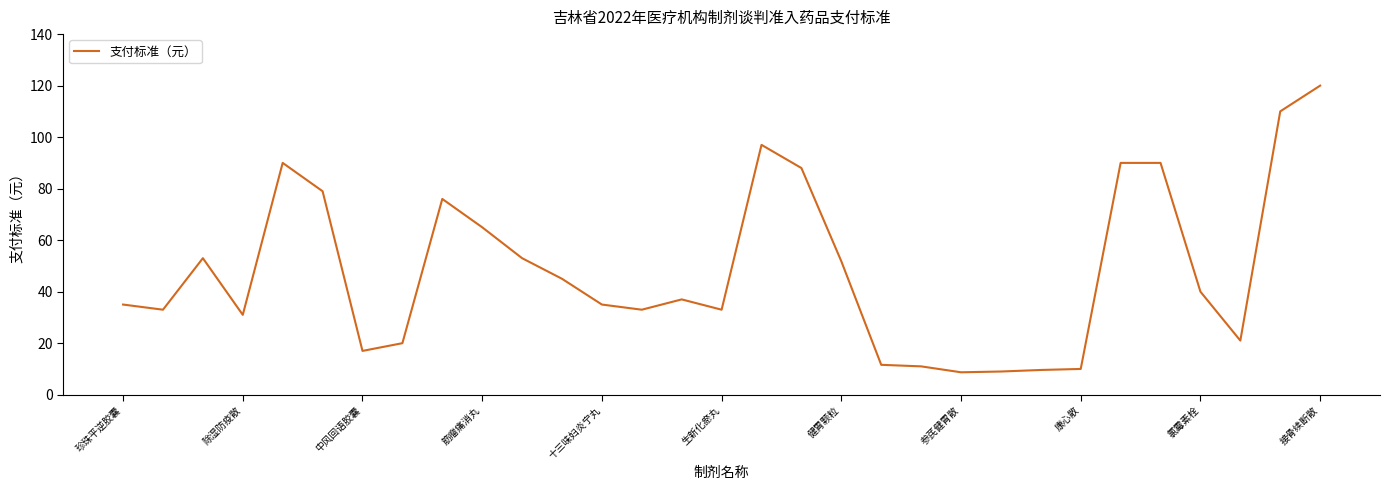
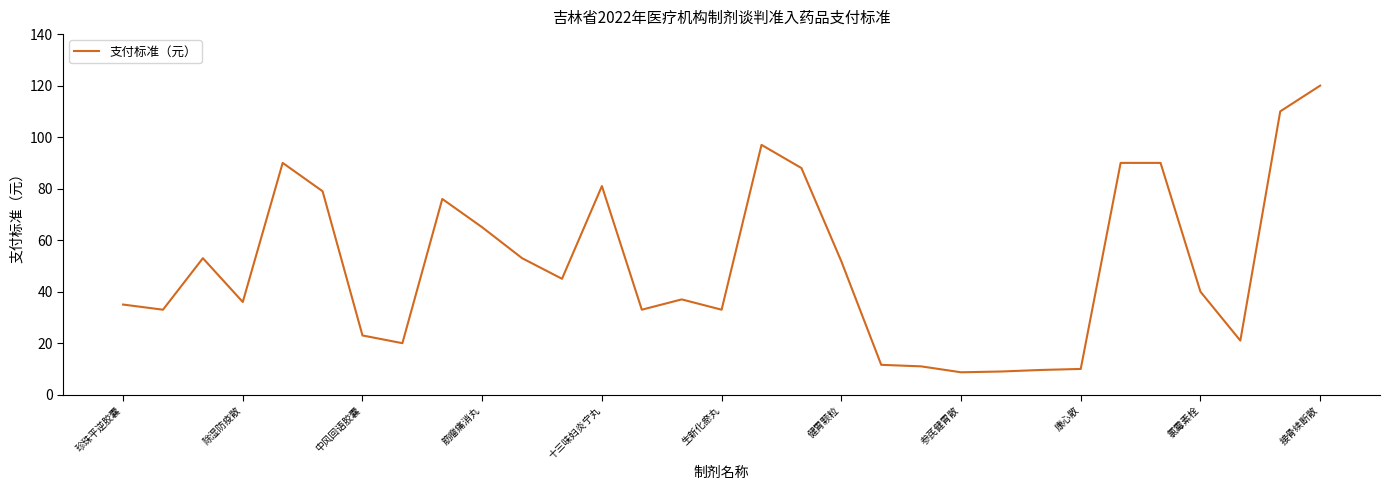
除湿防疫散: 31 -> 36
中风回语胶囊: 17 -> 23
十三味妇炎宁丸: 35 -> 81
